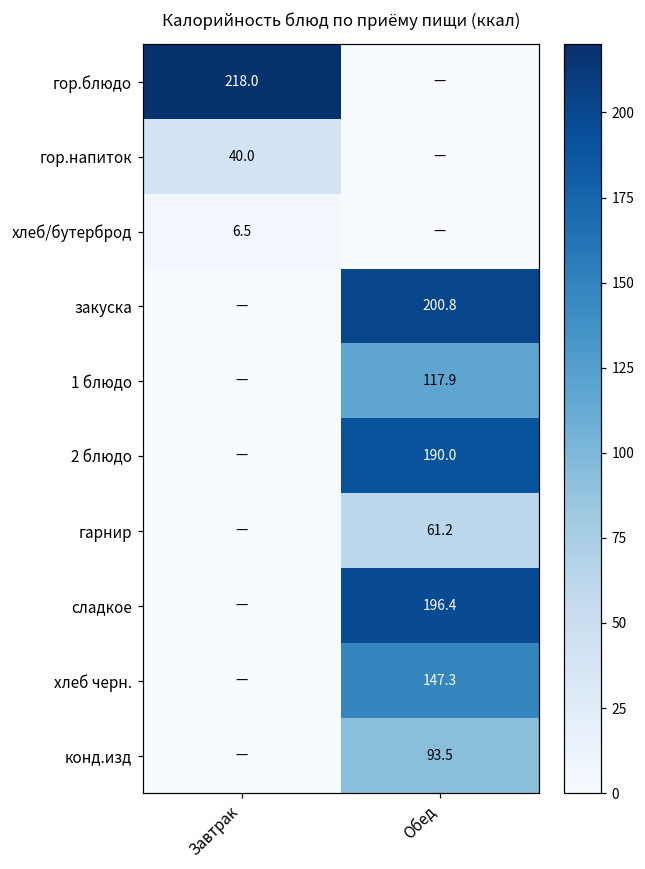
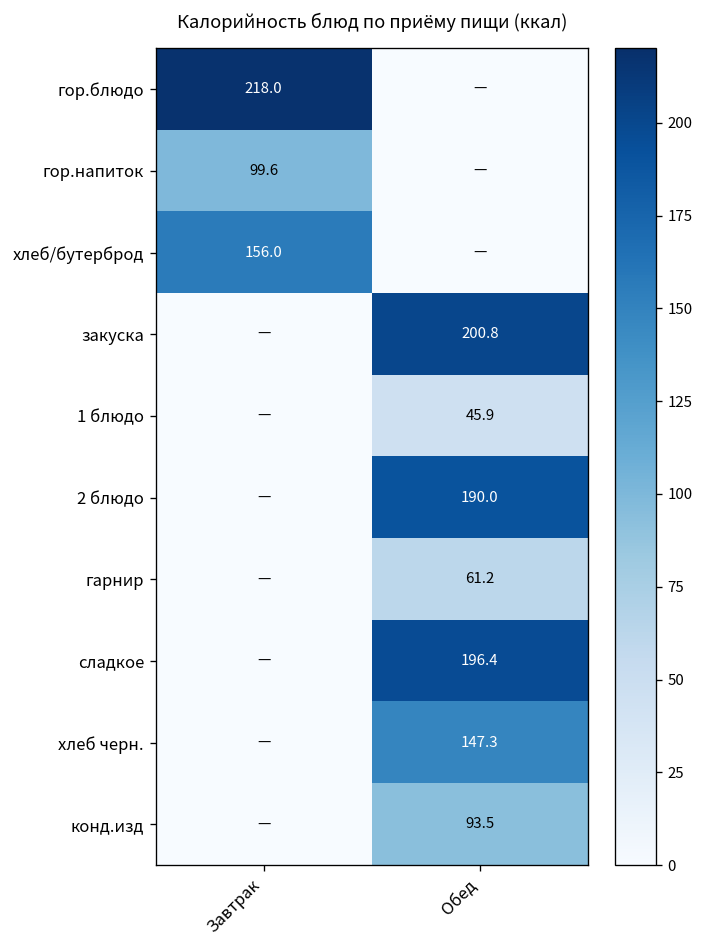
гор.напиток, Завтрак: 40.0 -> 99.6
хлеб/бутерброд, Завтрак: 6.5 -> 156.0
1 блюдо, Обед: 117.9 -> 45.9
